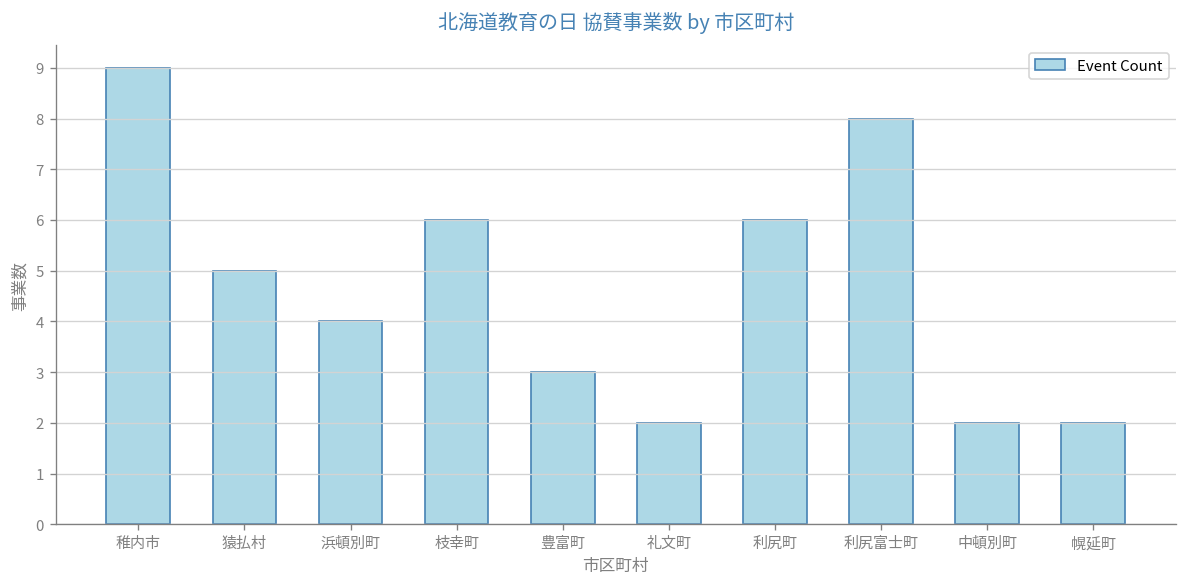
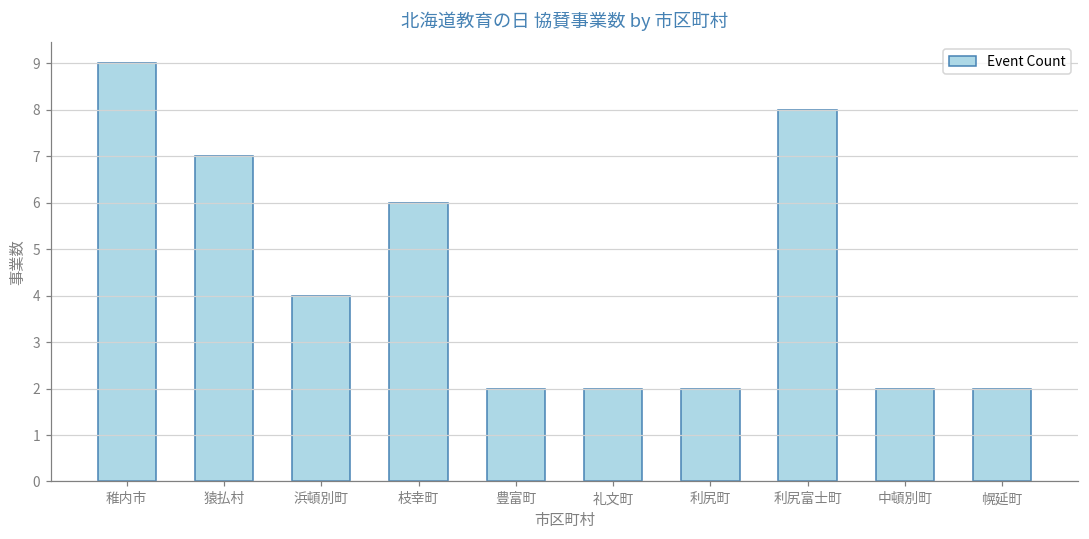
猿払村: 5 -> 7
豊富町: 3 -> 2
利尻町: 6 -> 2
